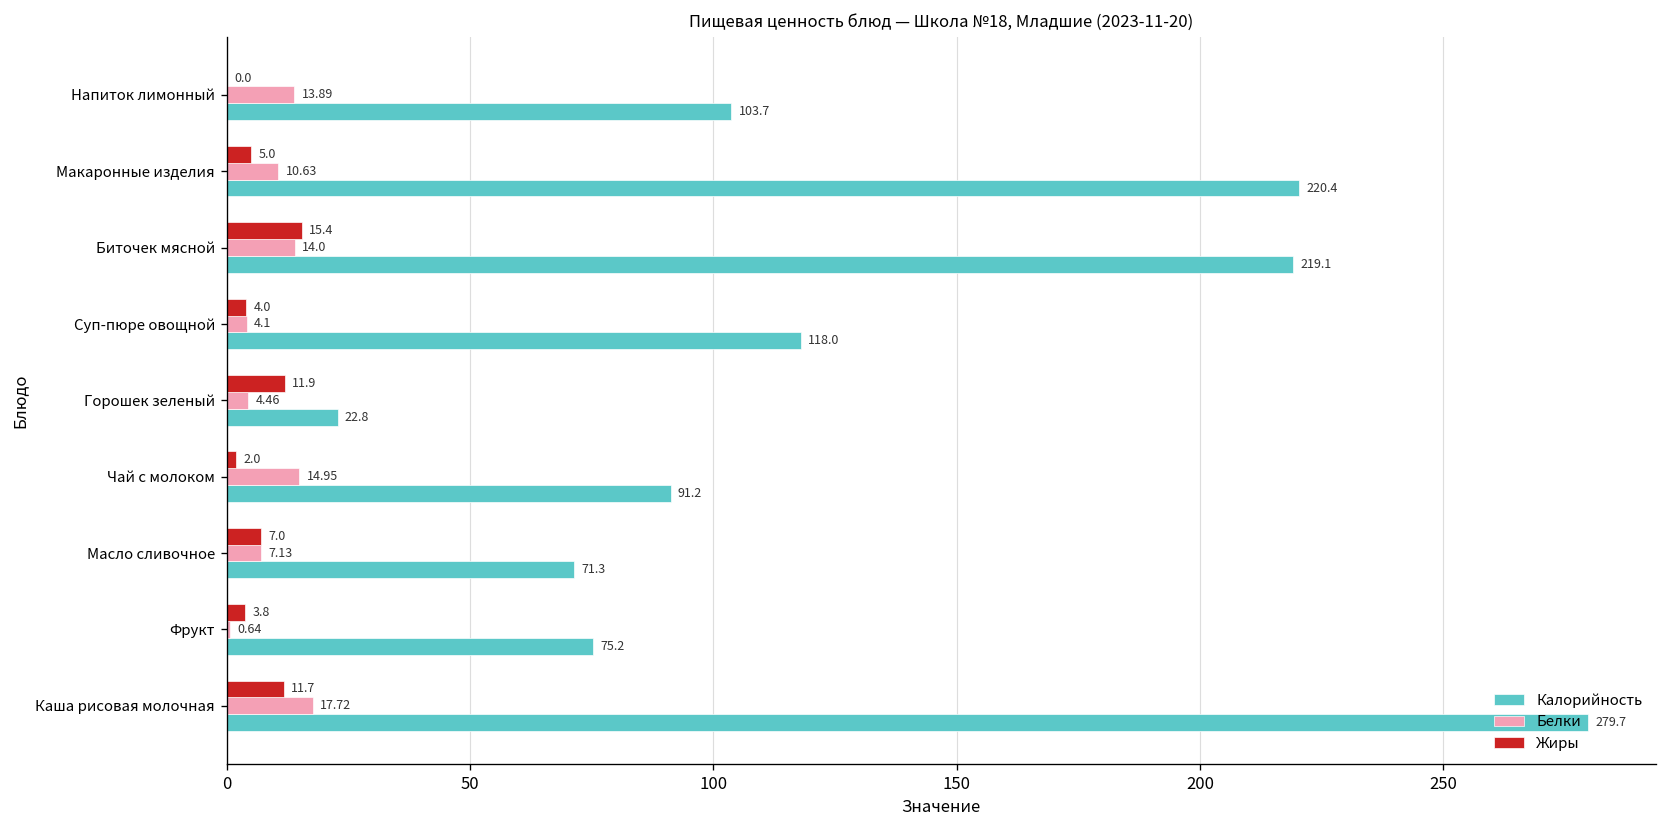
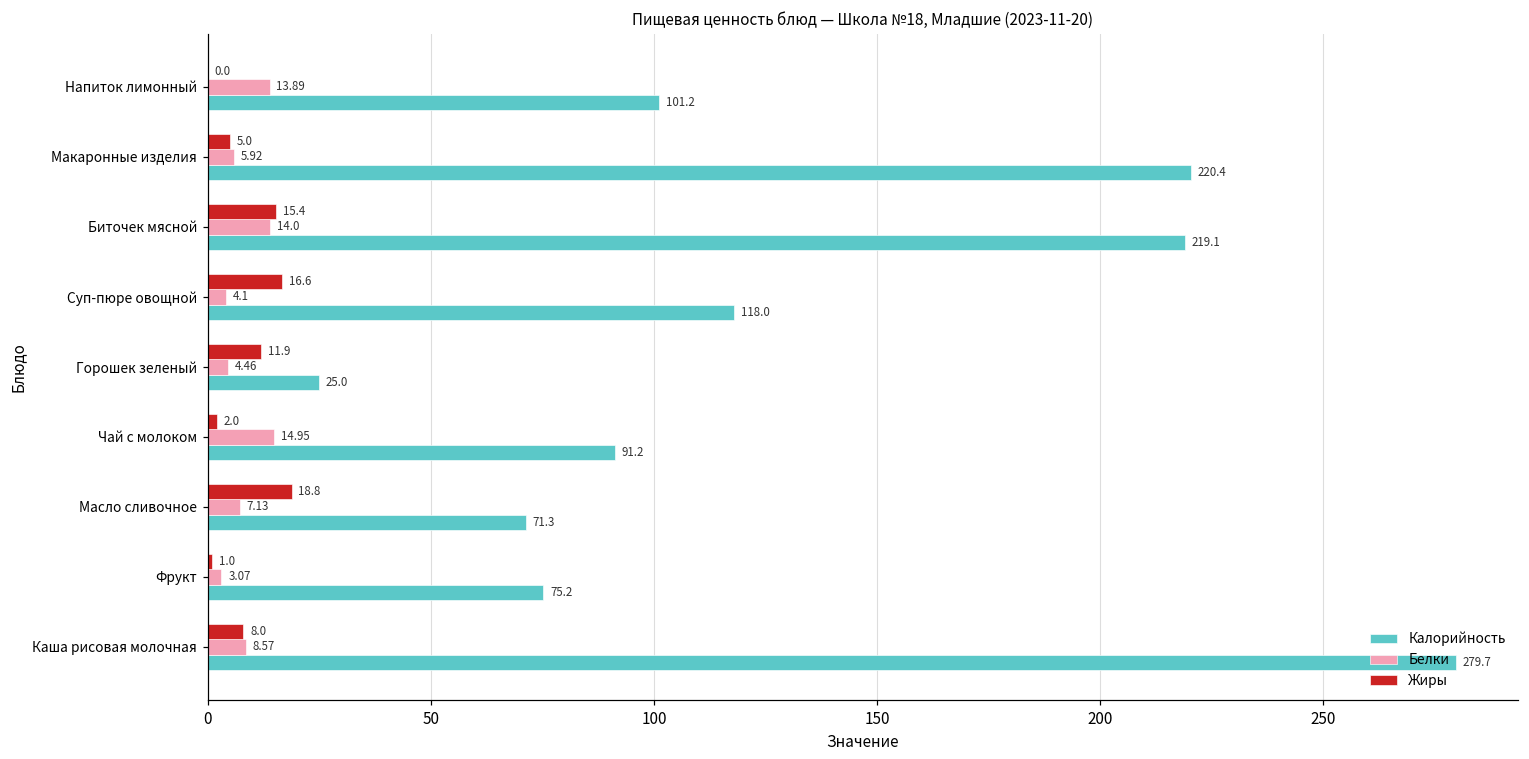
Калорийность, Напиток лимонный: 103.7 -> 101.2
Белки, Макаронные изделия: 10.63 -> 5.92
Жиры, Суп-пюре овощной: 4.0 -> 16.6
Калорийность, Горошек зеленый: 22.8 -> 25.0
Жиры, Масло сливочное: 7.0 -> 18.8
Жиры, Фрукт: 3.8 -> 1.0
Белки, Фрукт: 0.64 -> 3.07
Жиры, Каша рисовая молочная: 11.7 -> 8.0
Белки, Каша рисовая молочная: 17.72 -> 8.57
